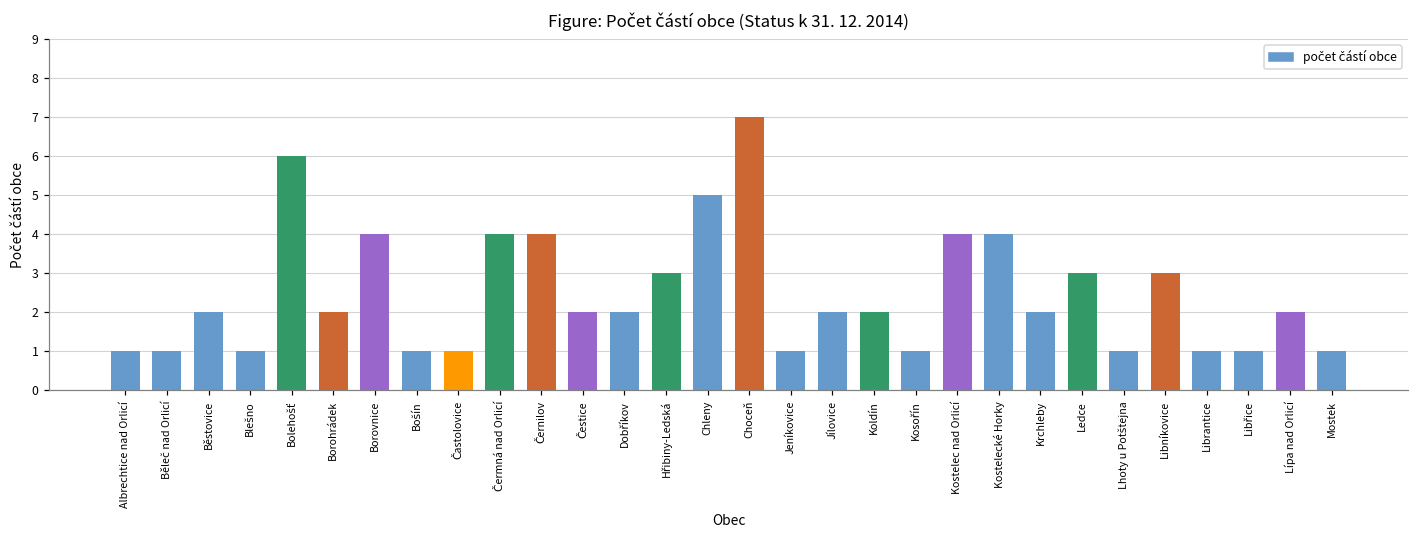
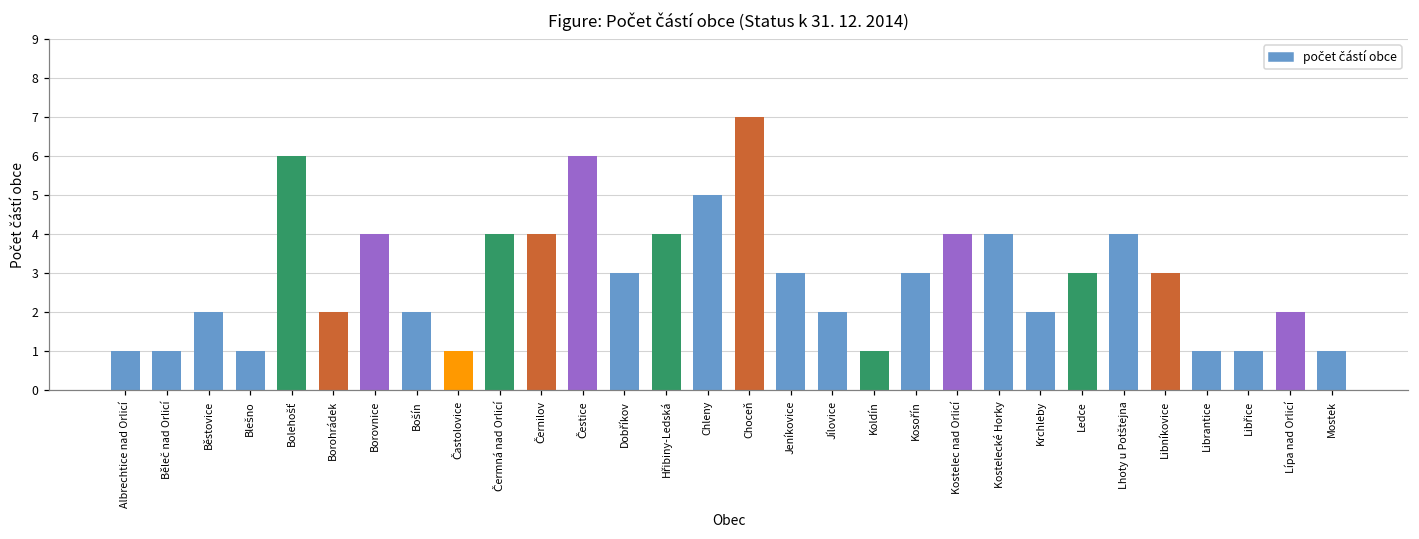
Bošín: 1 -> 2
Čestice: 2 -> 6
Dobříkov: 2 -> 3
Hřibiny-Ledská: 3 -> 4
Jeníkovice: 1 -> 3
Koldín: 2 -> 1
Kosořín: 1 -> 3
Lhoty u Potštejna: 1 -> 4
